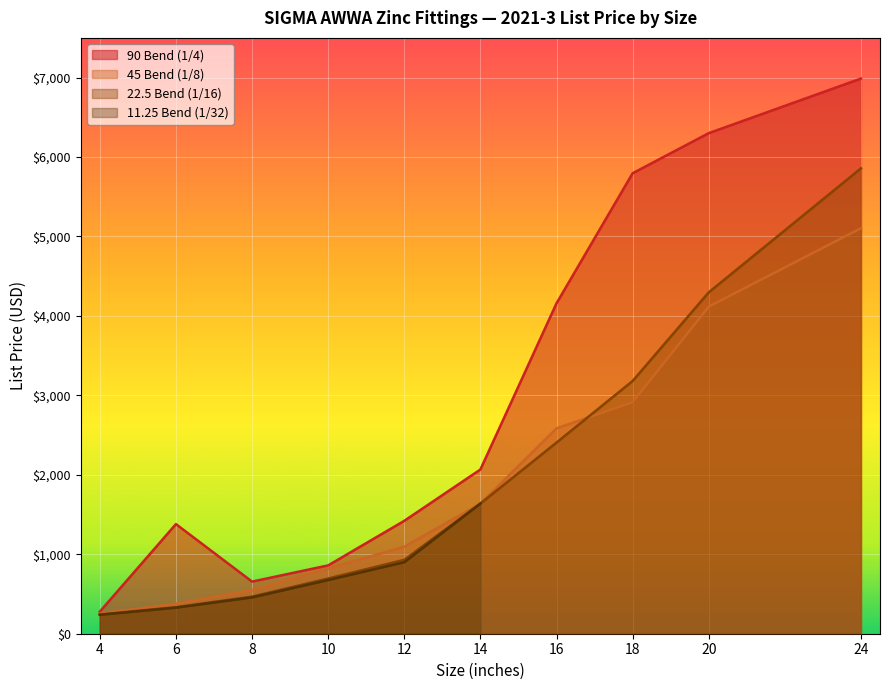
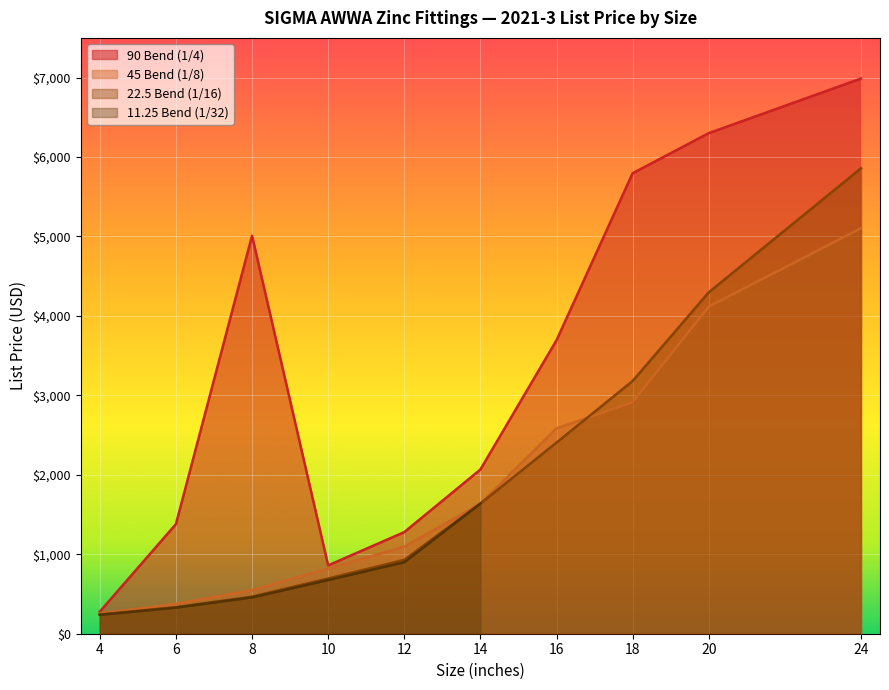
90 Bend (1/4), 8: $700 -> $5,000
90 Bend (1/4), 12: $1,400 -> $1,300
90 Bend (1/4), 16: $4,200 -> $3,700
